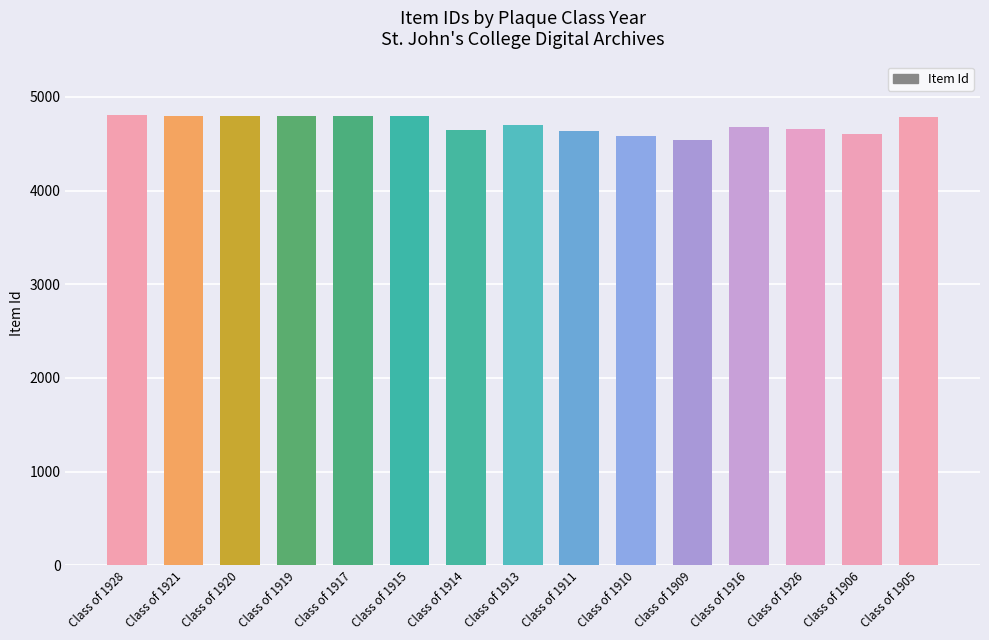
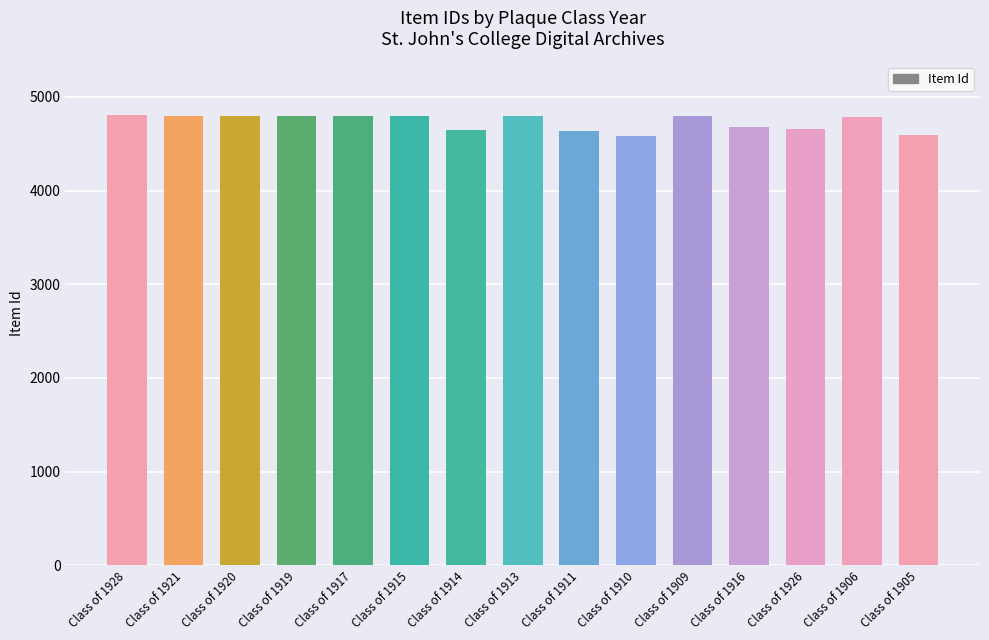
Class of 1913: 4700 -> 4800
Class of 1909: 4500 -> 4800
Class of 1906: 4600 -> 4800
Class of 1905: 4800 -> 4600
